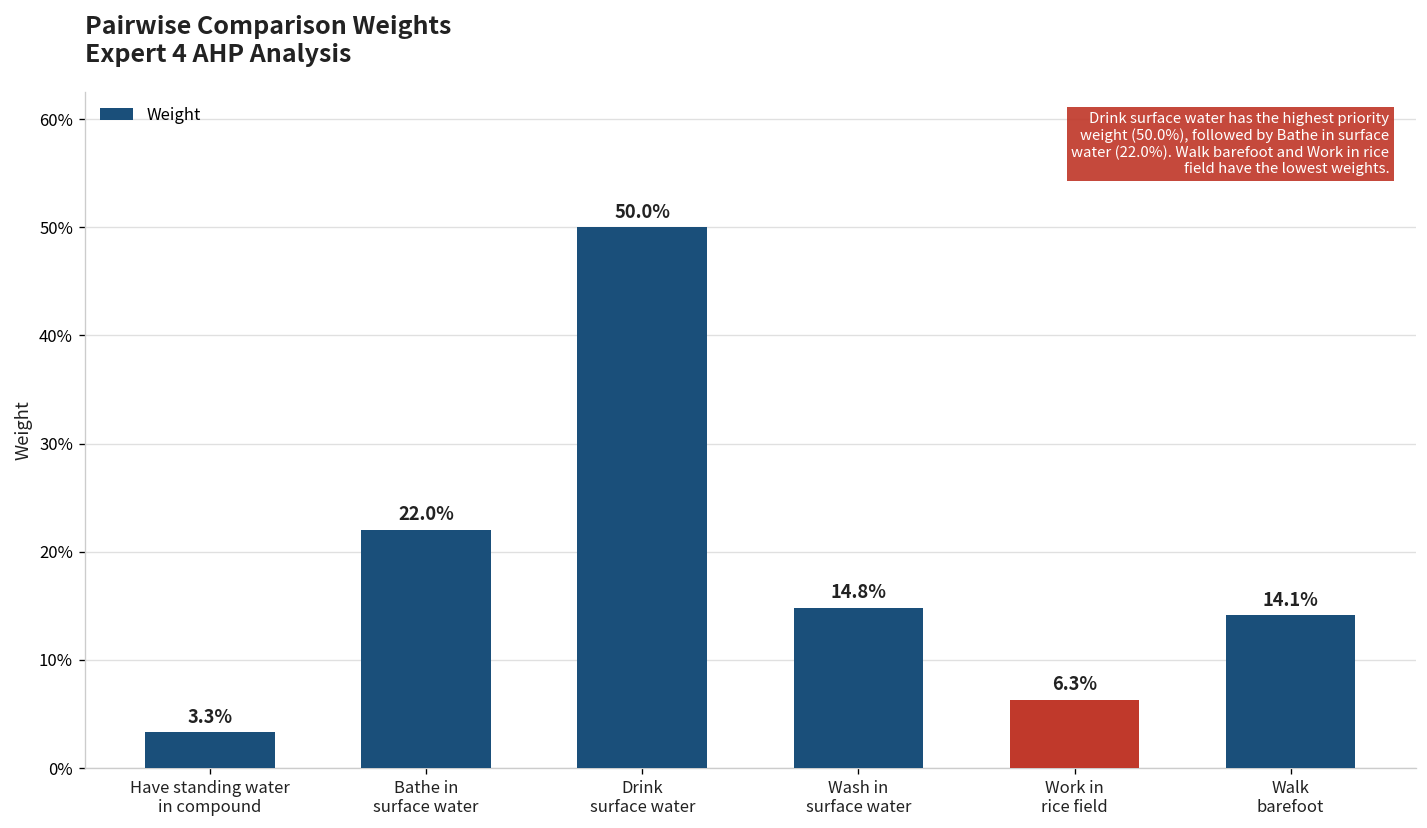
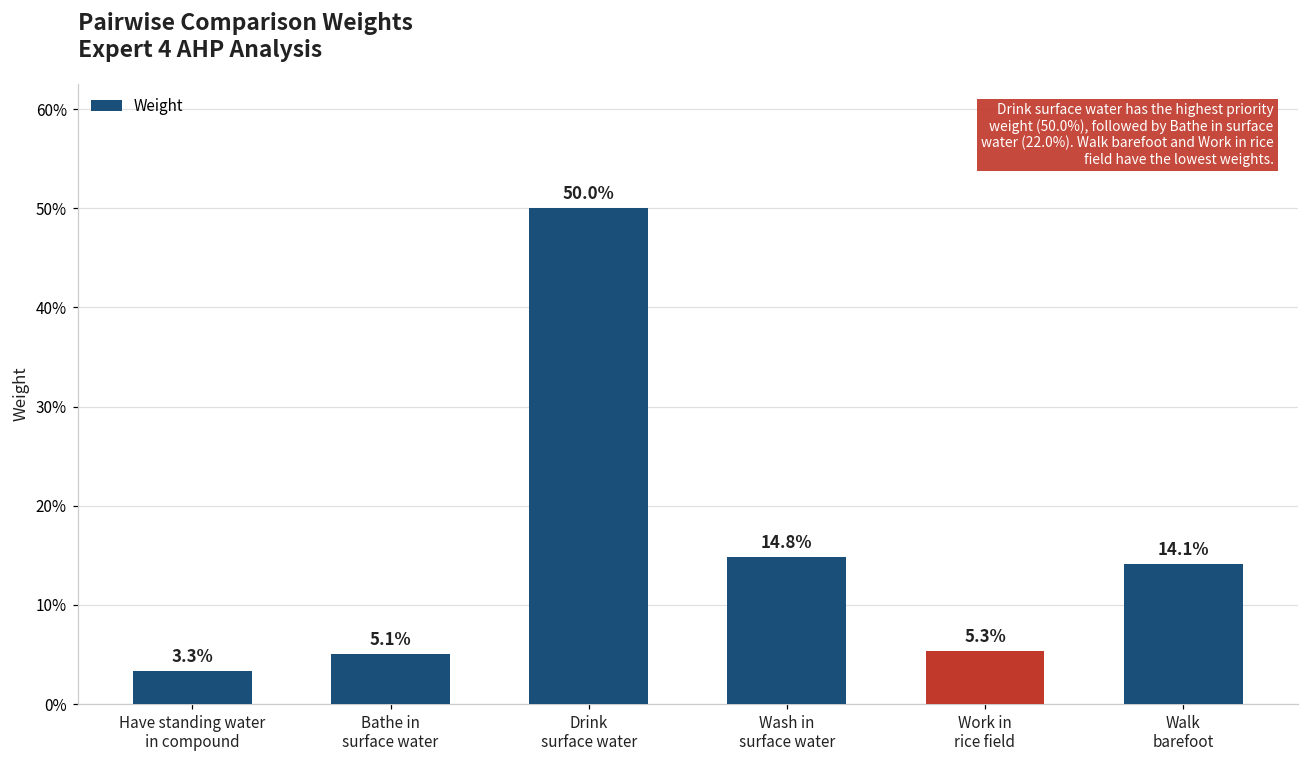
Bathe in surface water: 22.0% -> 5.1%
Work in rice field: 6.3% -> 5.3%
